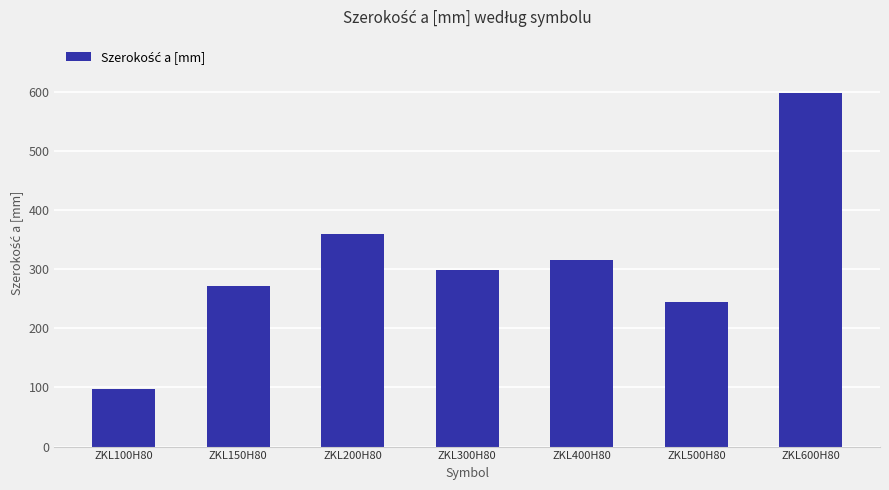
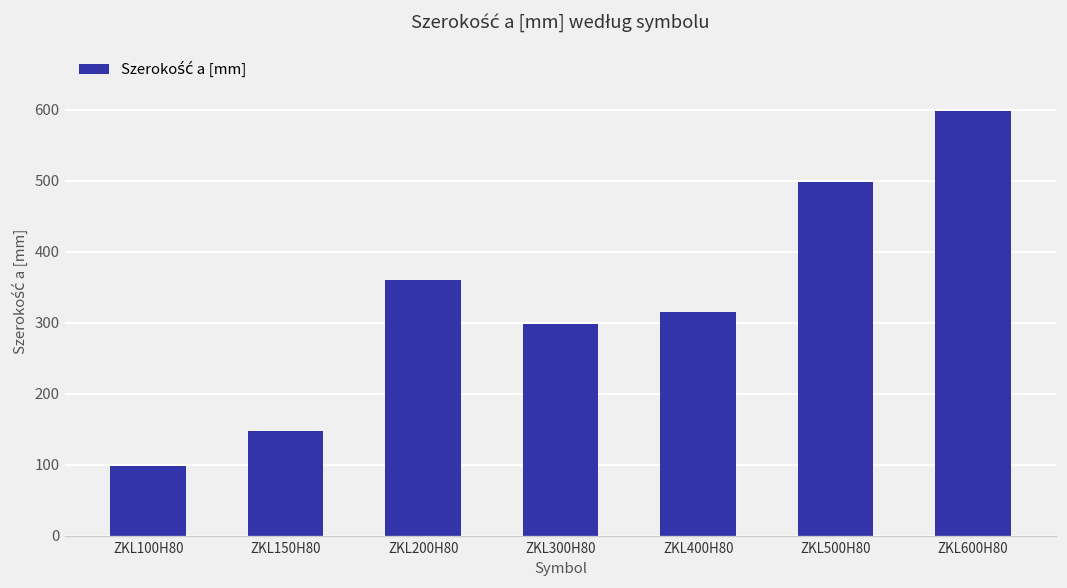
ZKL150H80: 270 -> 150
ZKL500H80: 240 -> 500
